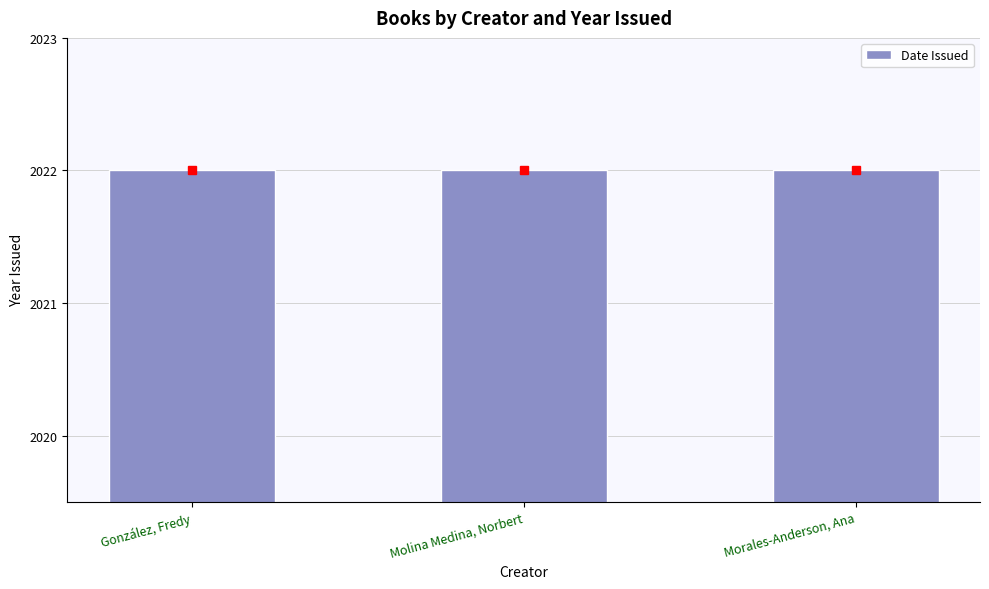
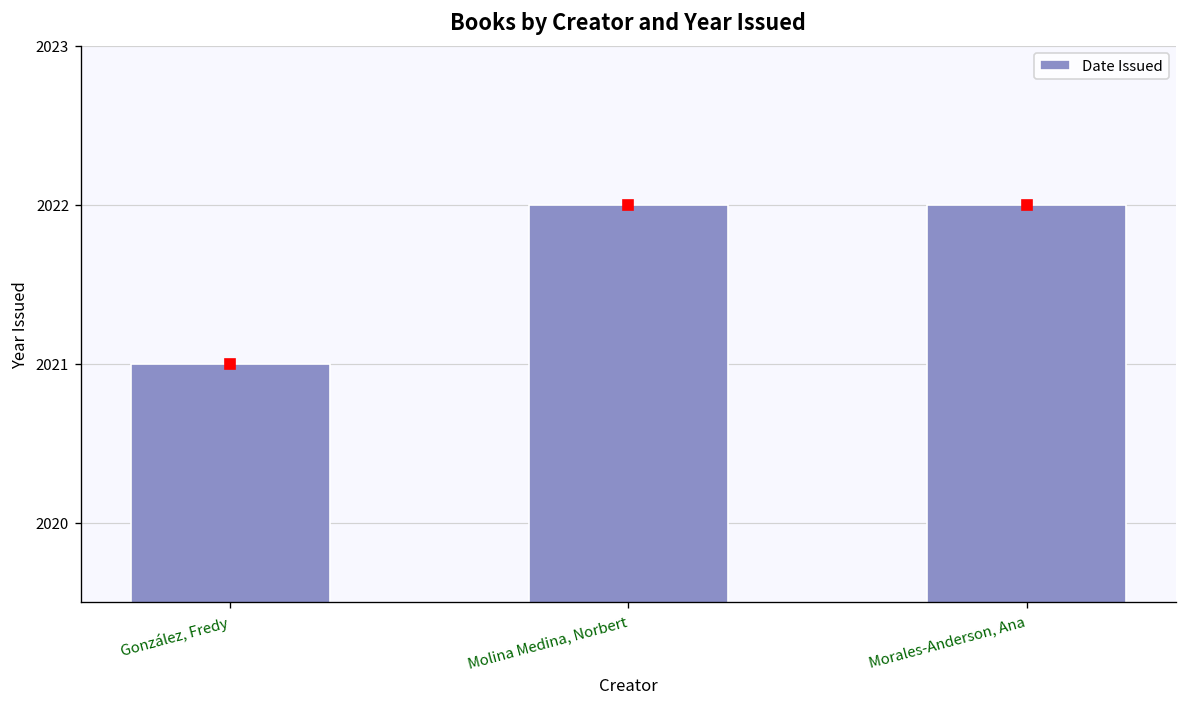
Date Issued, González, Fredy: 2022 -> 2021
